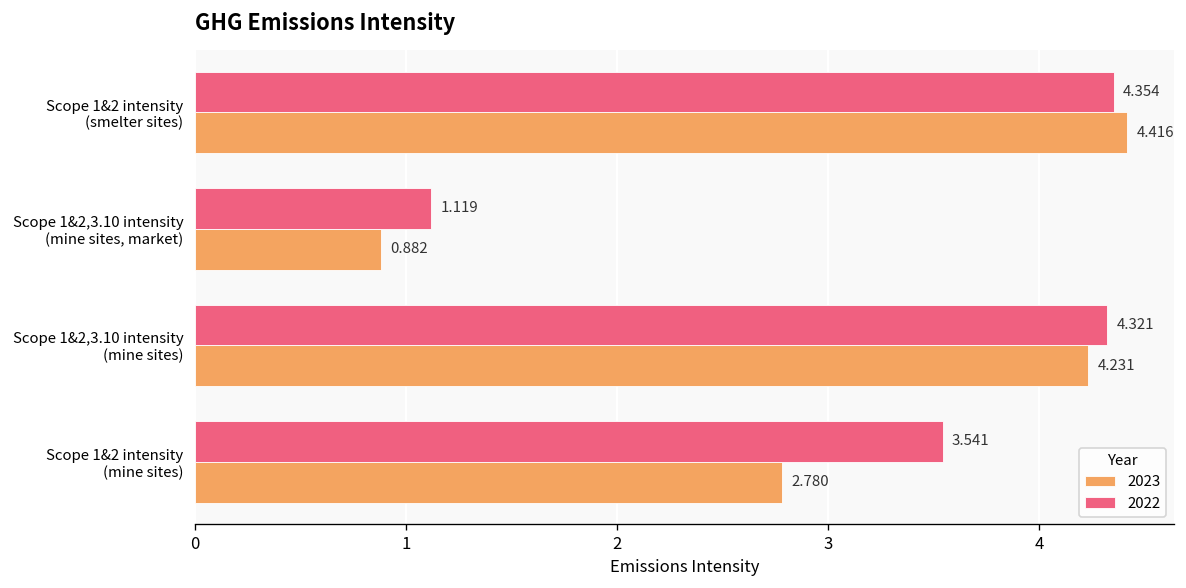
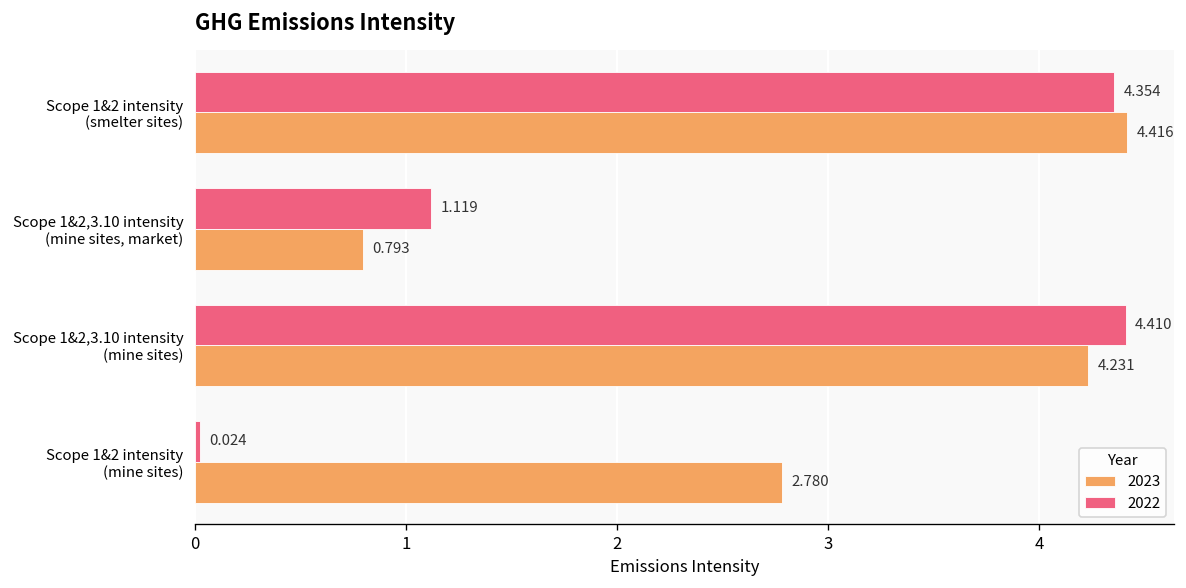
2023, Scope 1&2,3.10 intensity (mine sites, market): 0.882 -> 0.793
2022, Scope 1&2,3.10 intensity (mine sites): 4.321 -> 4.410
2022, Scope 1&2 intensity (mine sites): 3.541 -> 0.024
